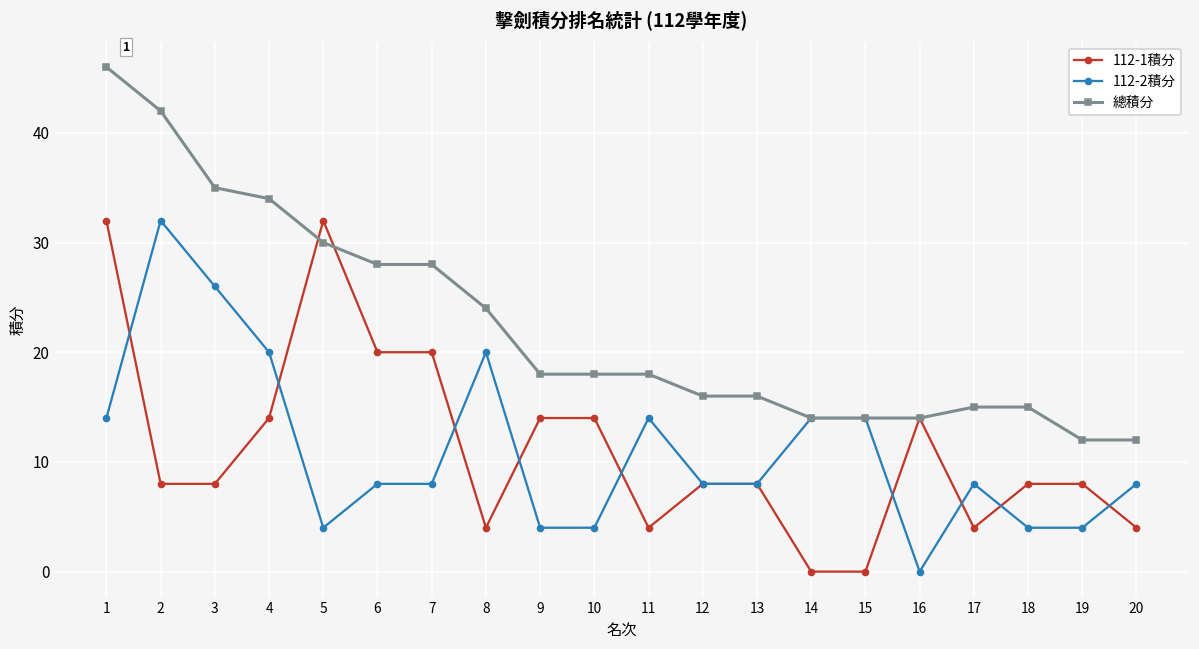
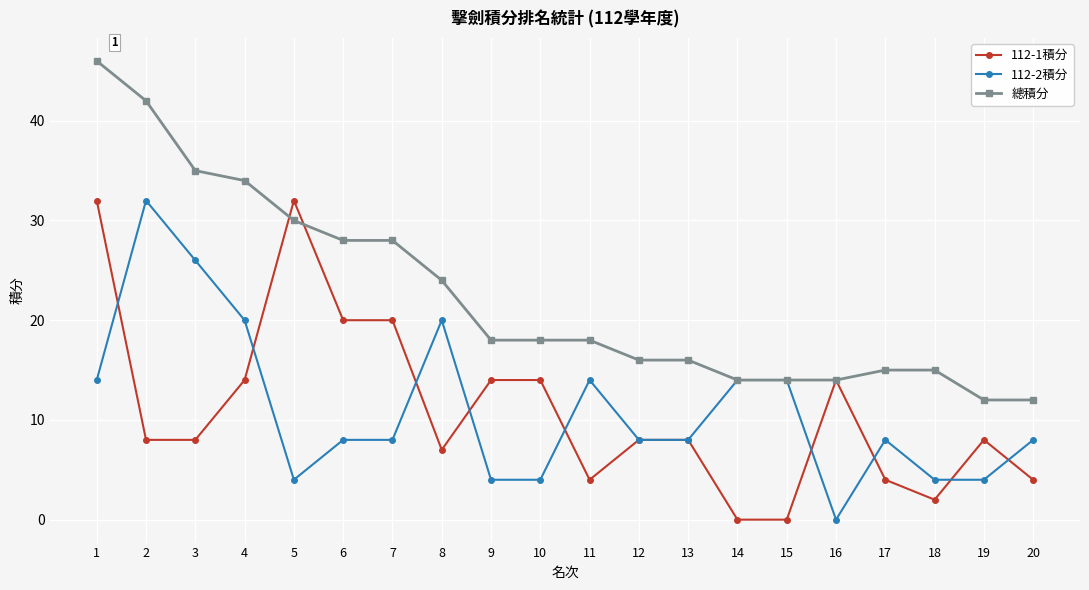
112-1積分, 8: 4 -> 7
112-1積分, 18: 8 -> 2
